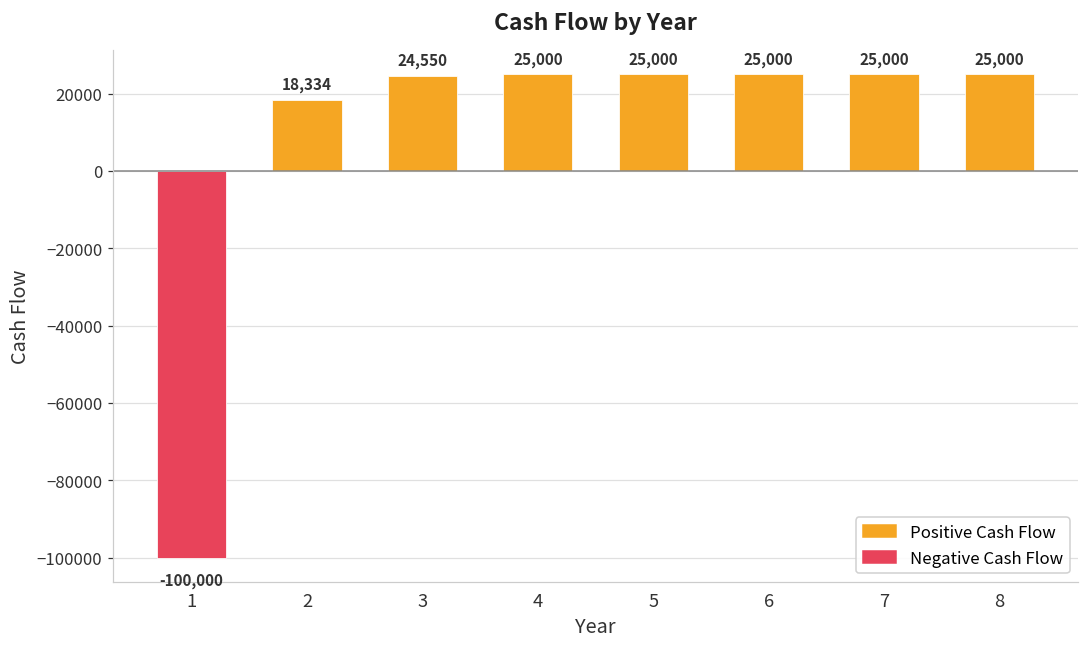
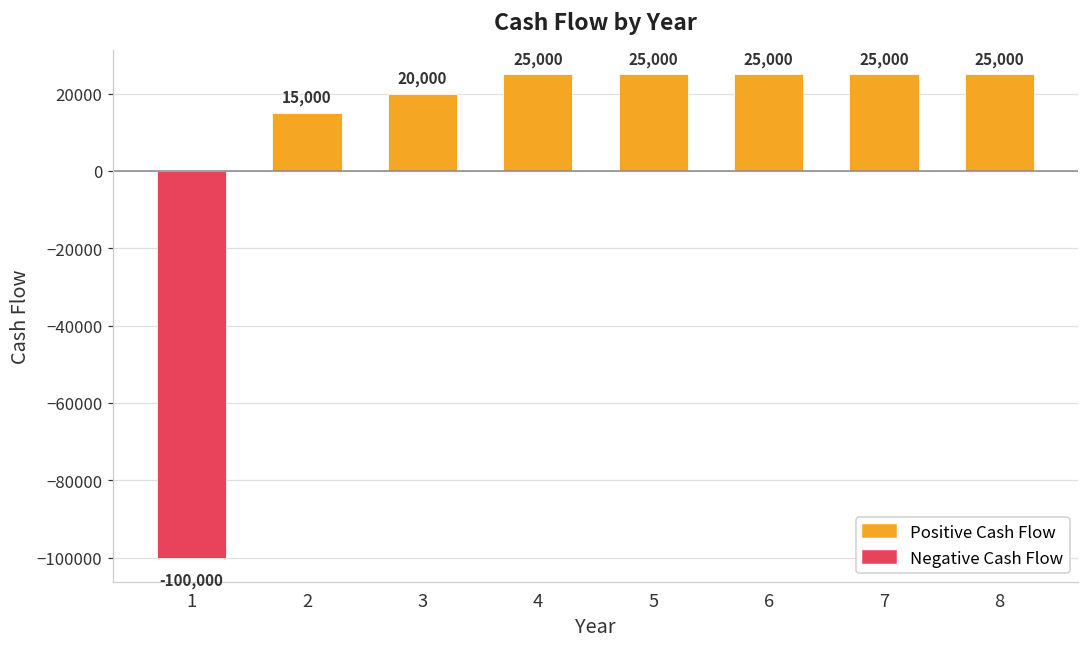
2: 18,334 -> 15,000
3: 24,550 -> 20,000
